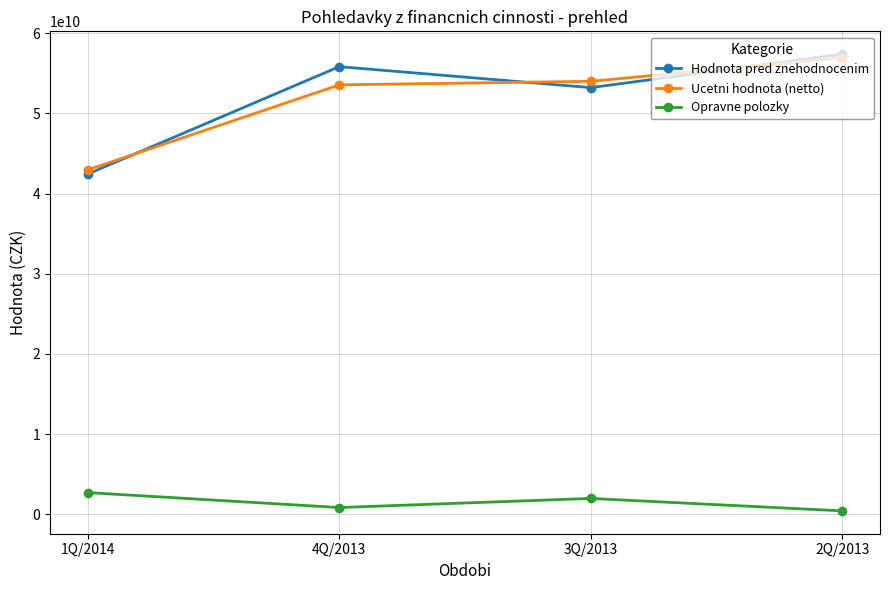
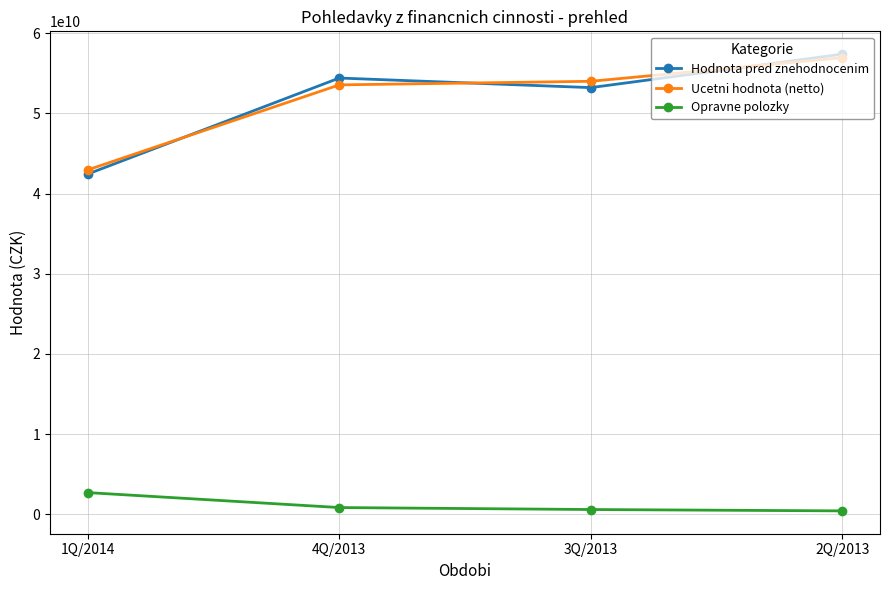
Hodnota pred znehodnocenim, 4Q/2013: 56000000000 -> 54000000000
Opravne polozky, 3Q/2013: 2000000000 -> 1000000000
